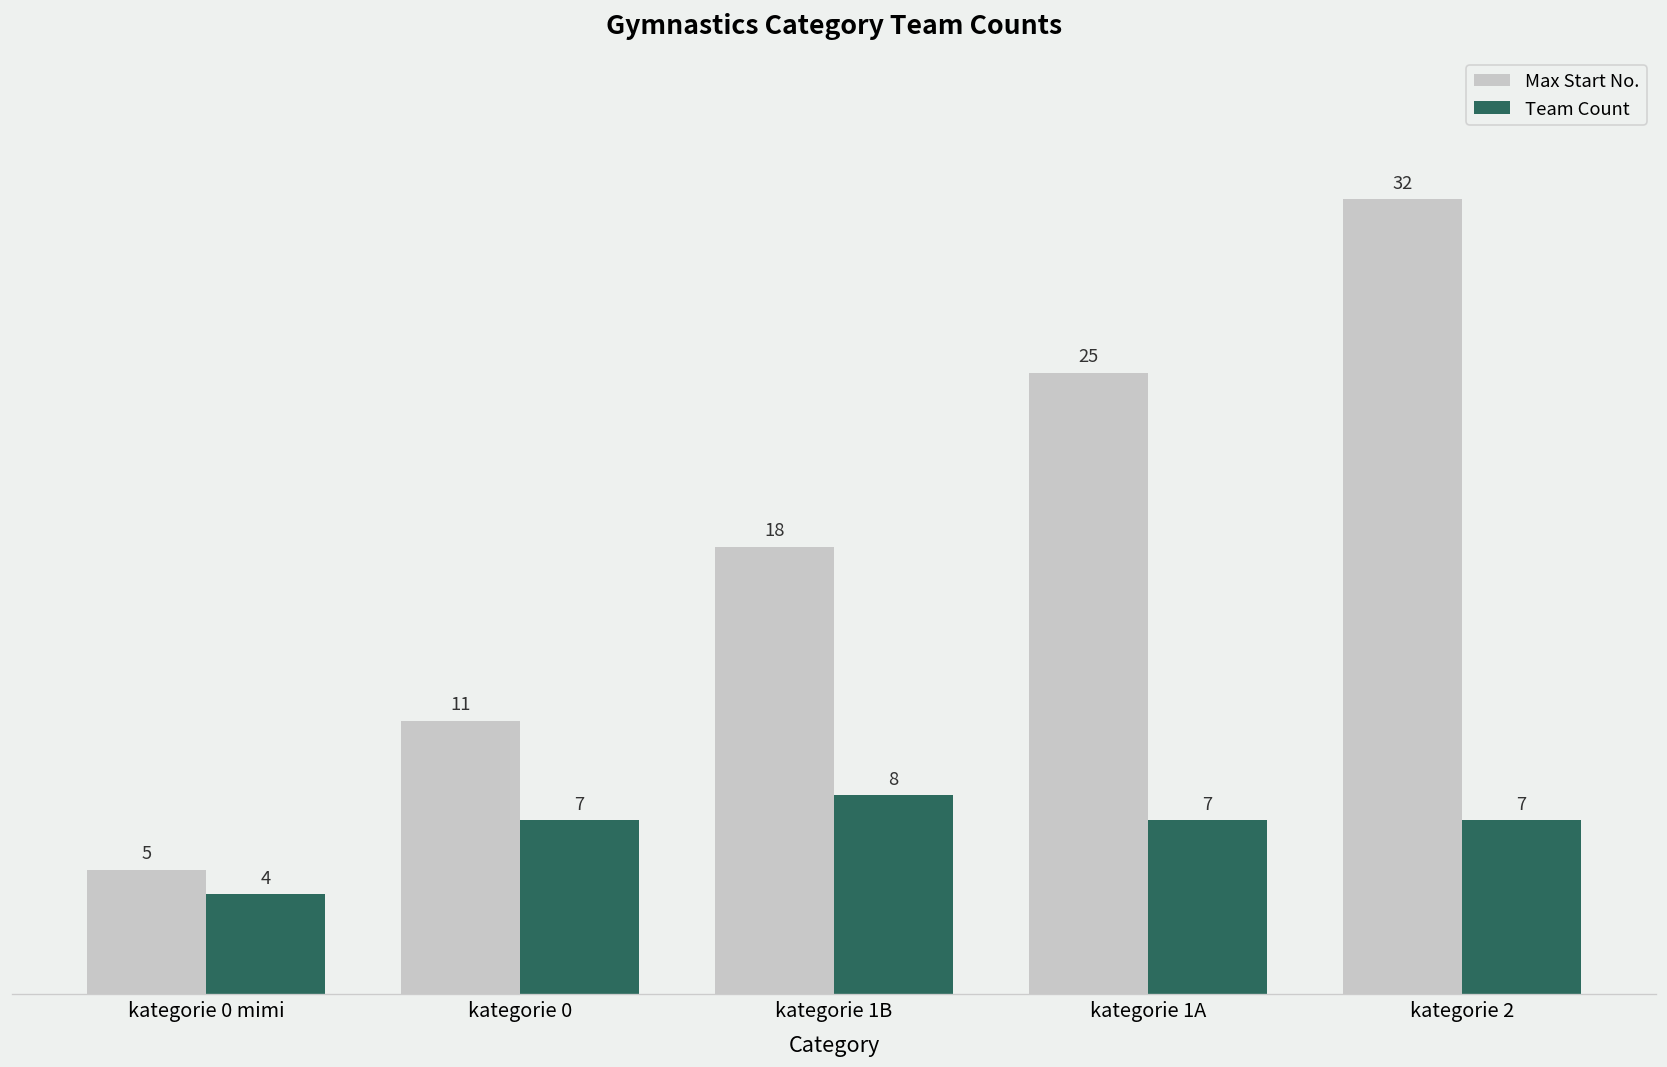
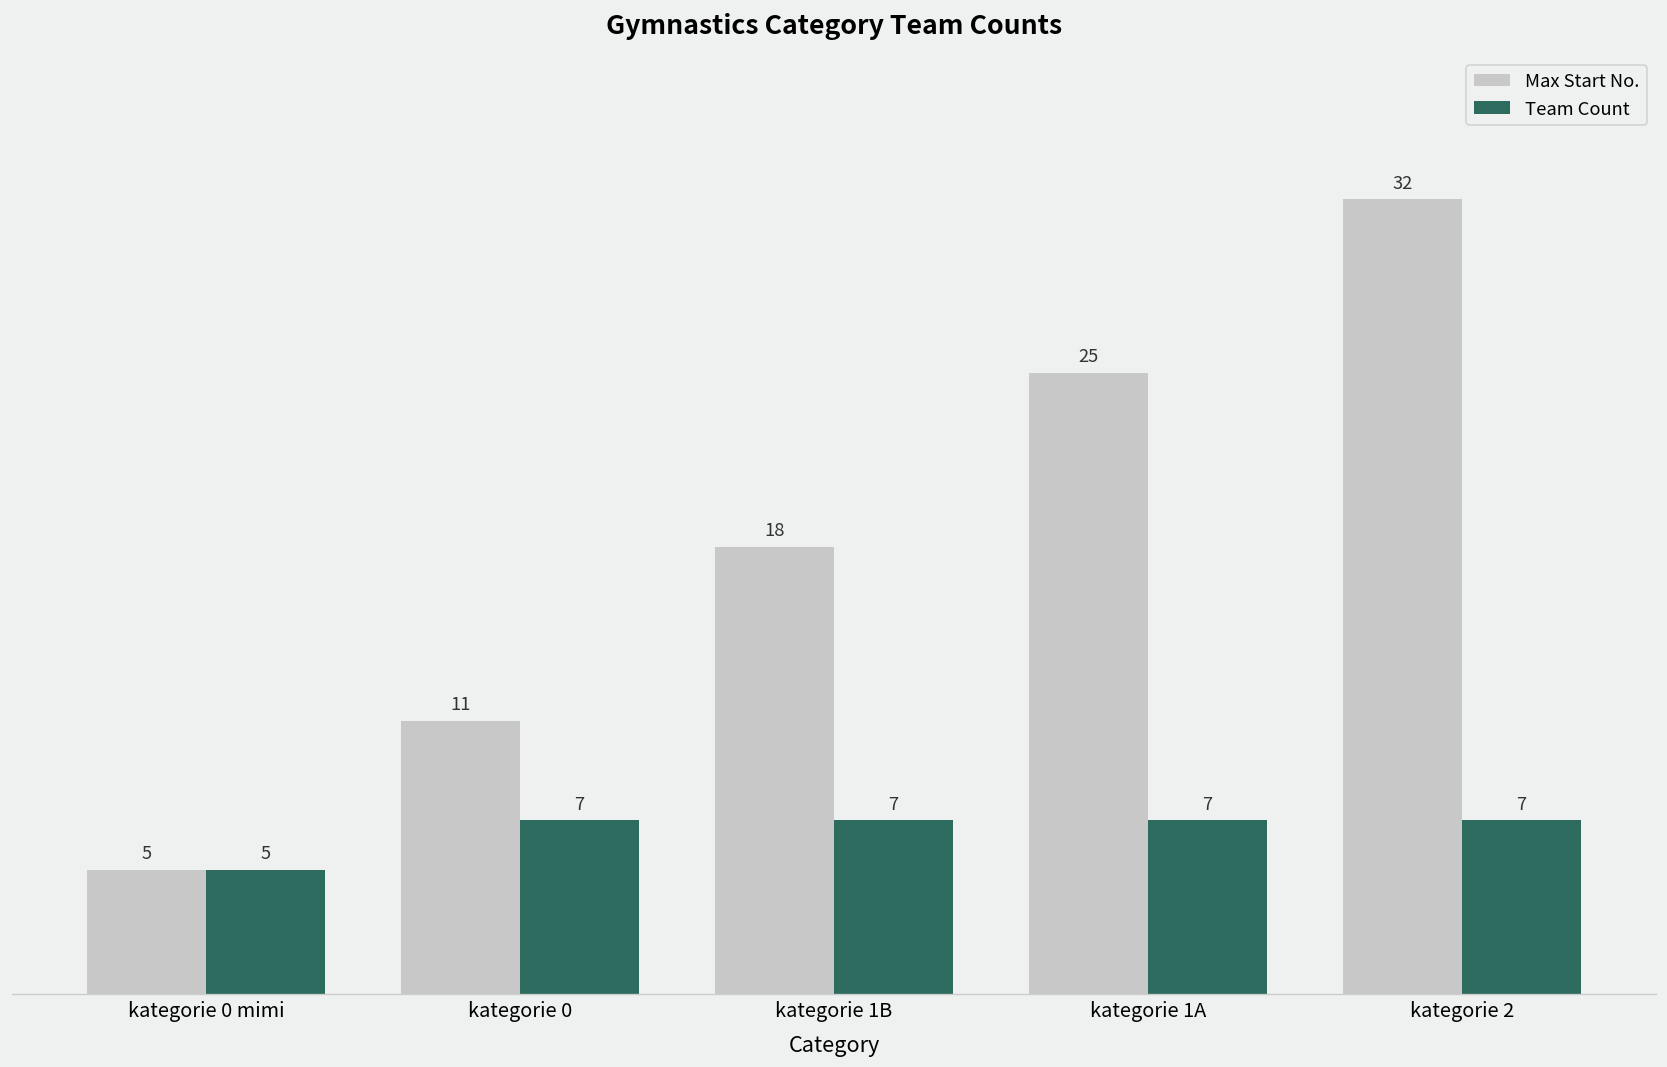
Team Count, kategorie 0 mimi: 4 -> 5
Team Count, kategorie 1B: 8 -> 7
